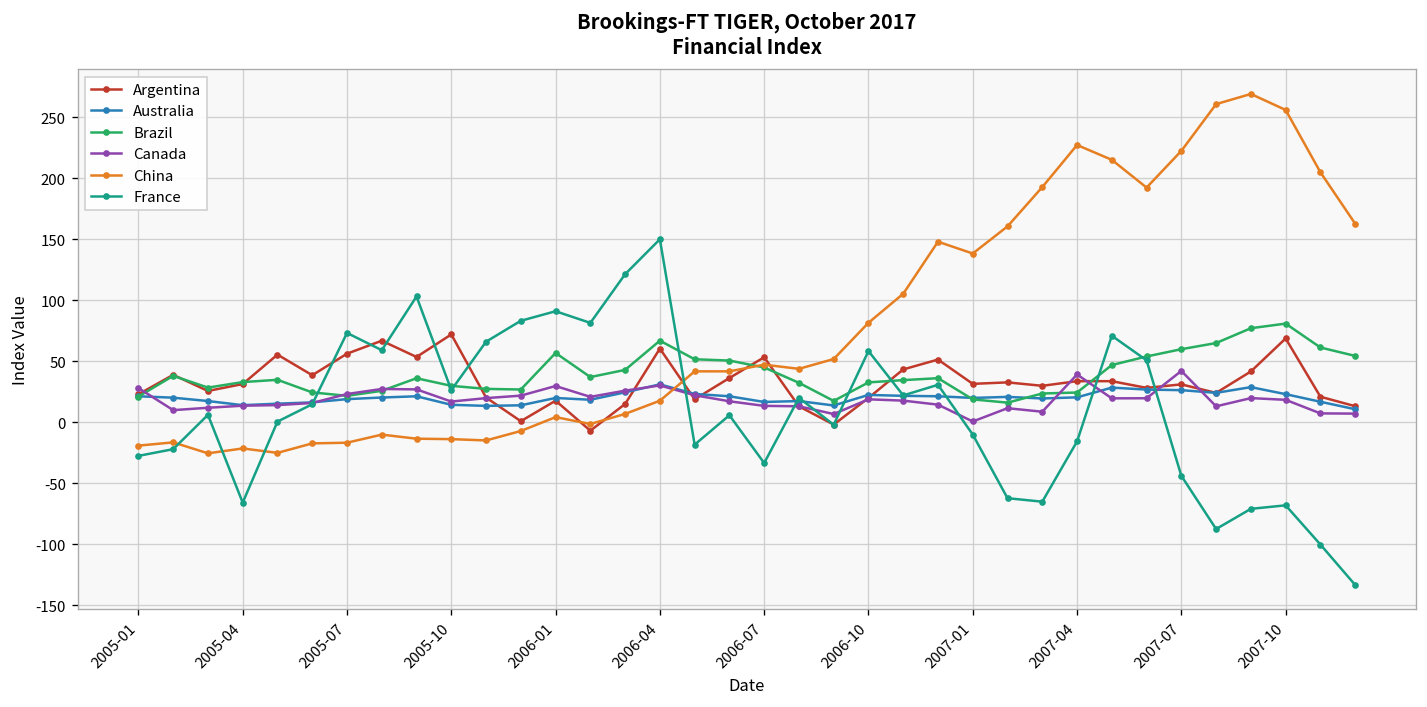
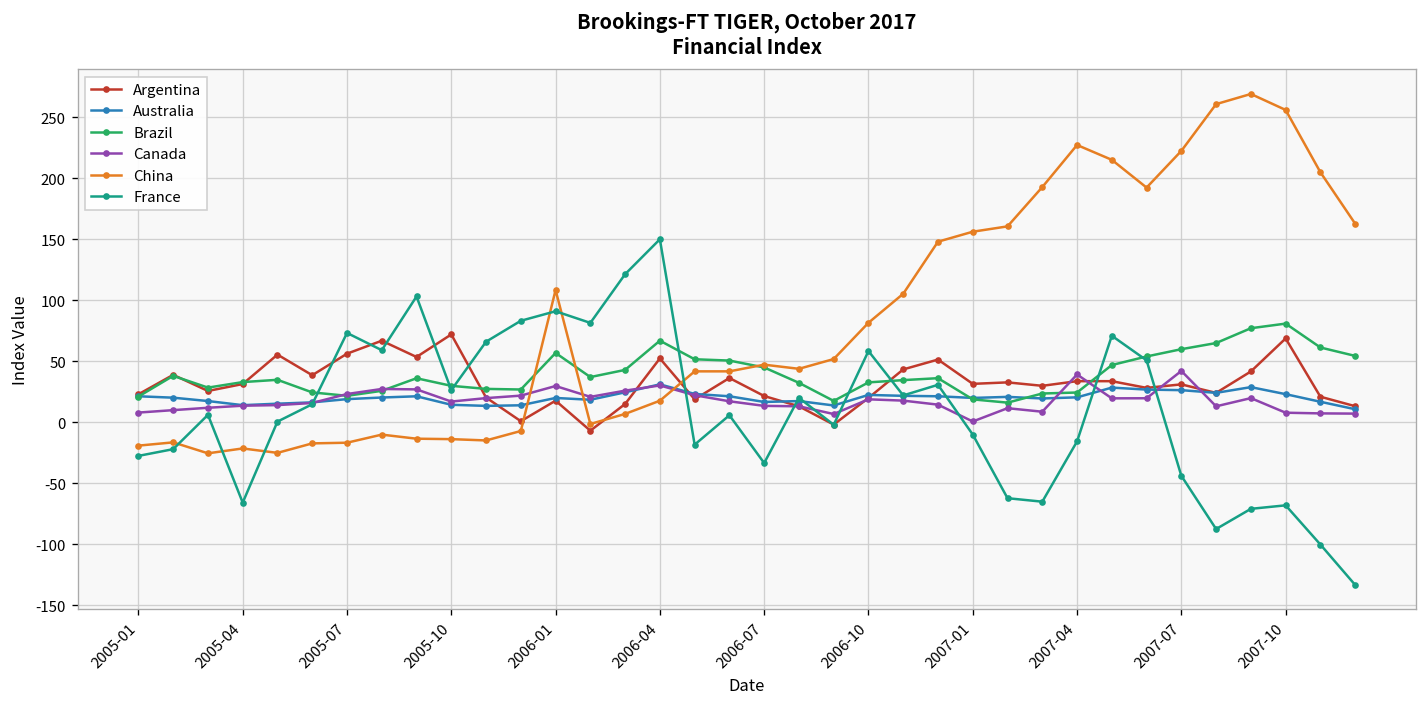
Canada, 2005-01: 28 -> 8
China, 2006-01: 4 -> 109
Argentina, 2006-04: 60 -> 52
Argentina, 2006-07: 53 -> 22
China, 2007-01: 138 -> 156
Canada, 2007-10: 18 -> 8
